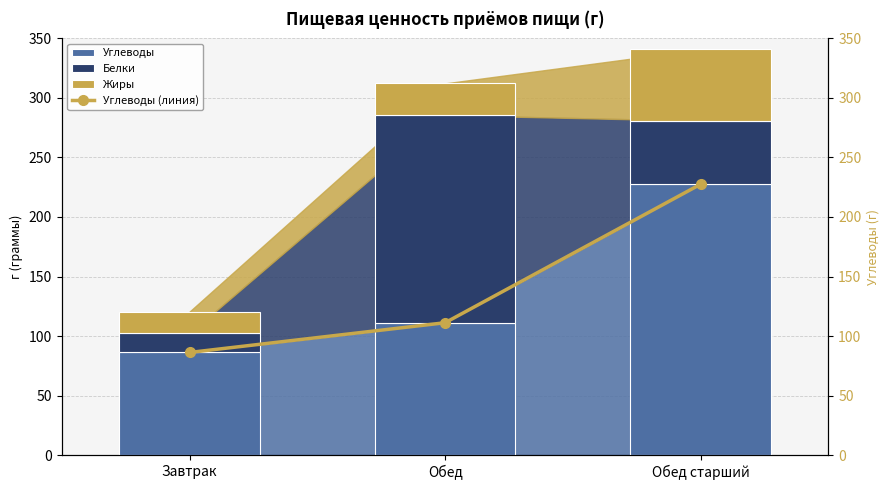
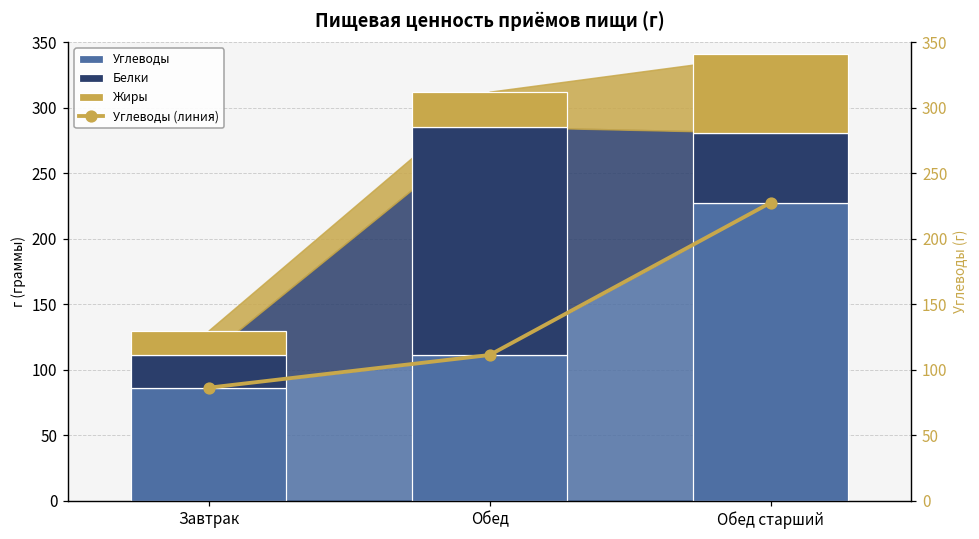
Белки, Завтрак: 16 -> 25
